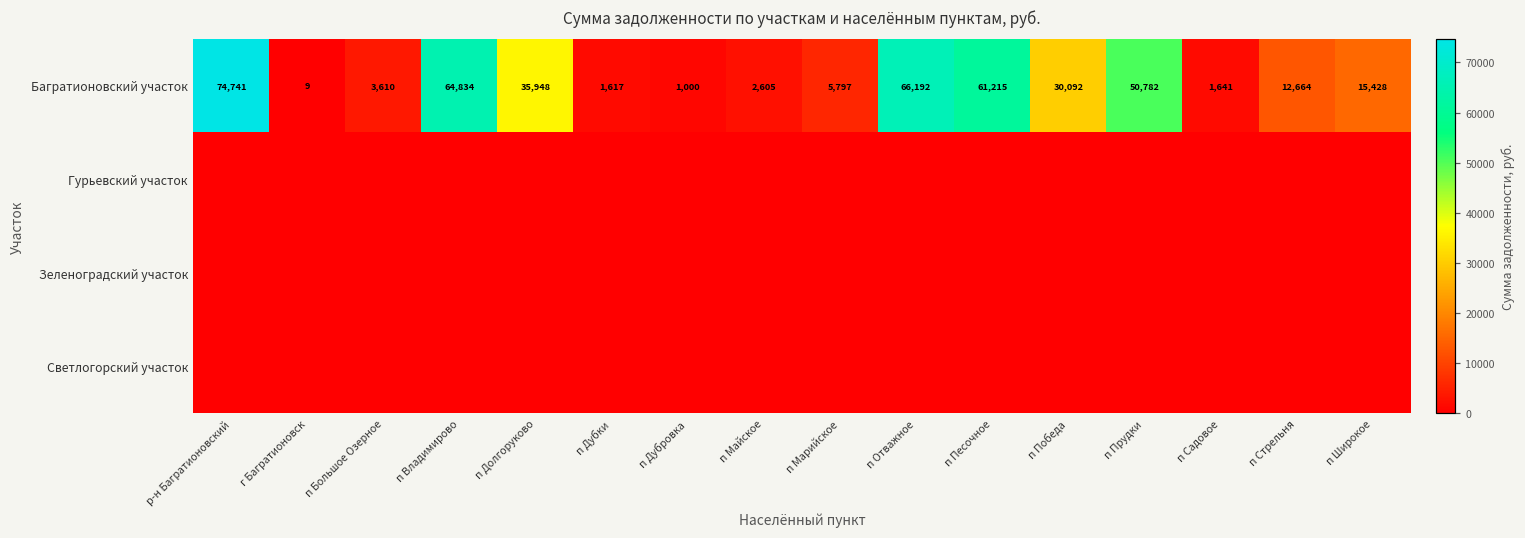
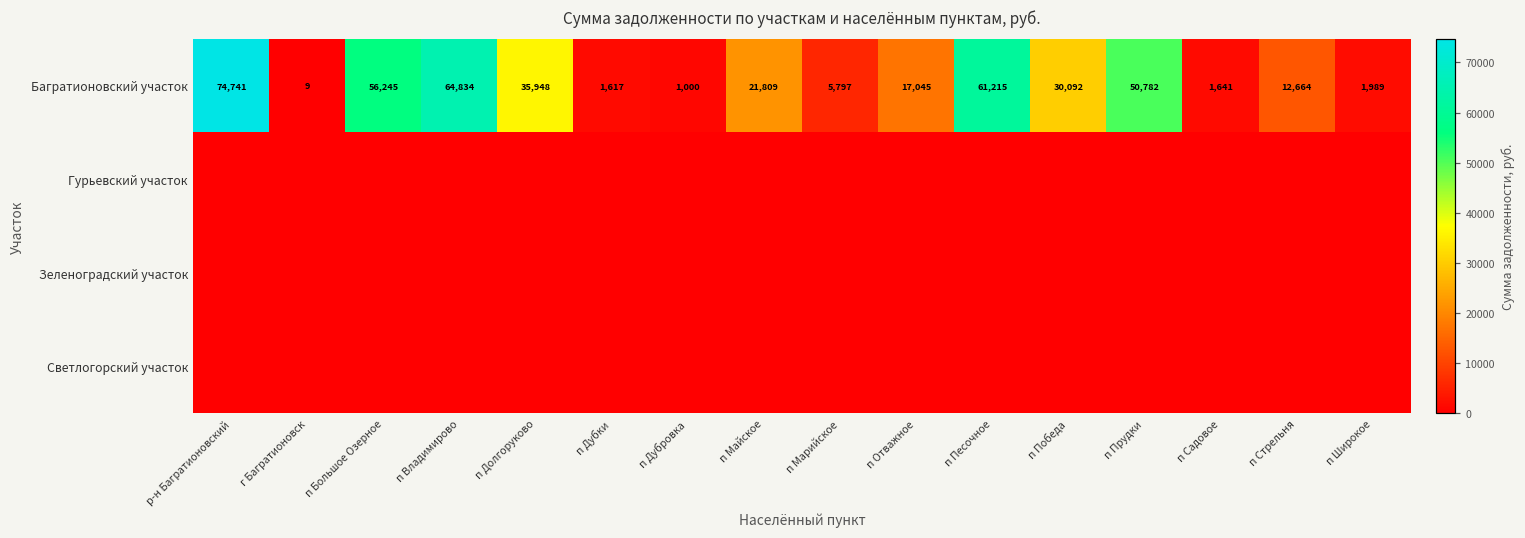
Багратионовский участок, п Большое Озерное: 3,610 -> 56,245
Багратионовский участок, п Майское: 2,605 -> 21,809
Багратионовский участок, п Отважное: 66,192 -> 17,045
Багратионовский участок, п Широкое: 15,428 -> 1,989
